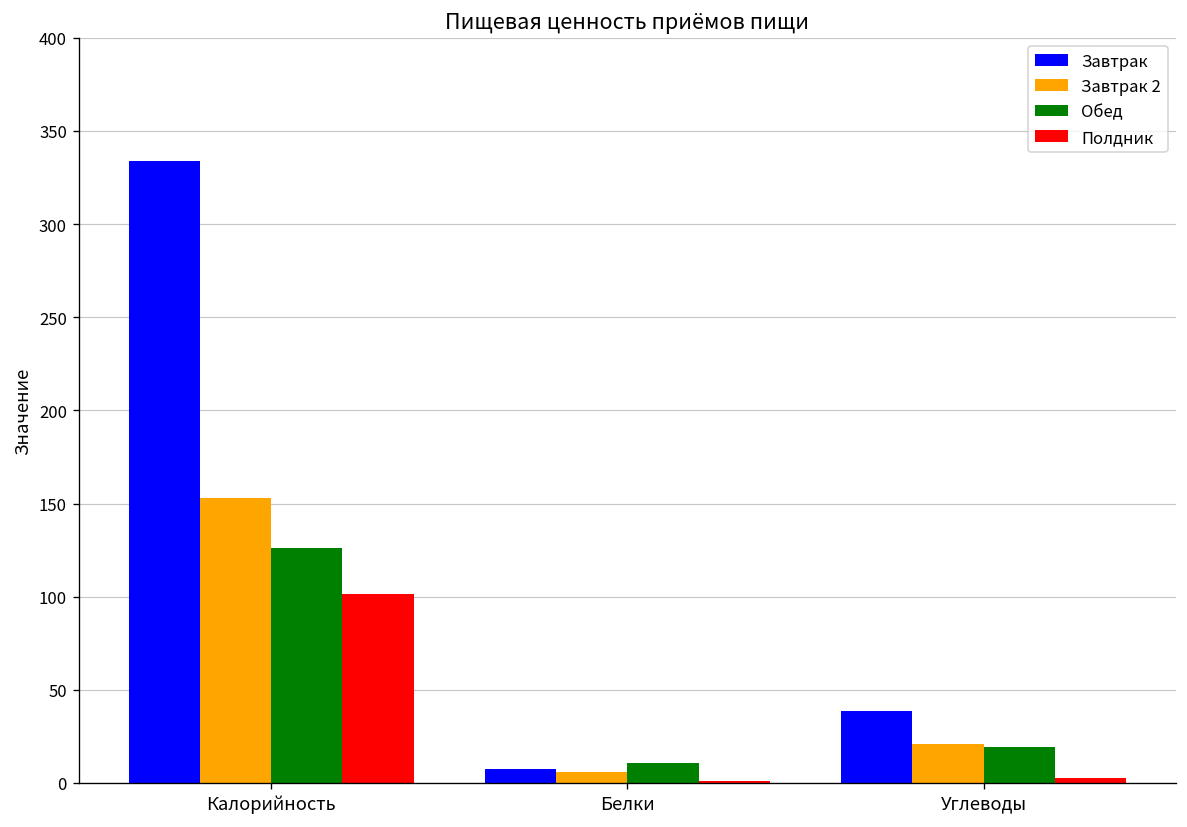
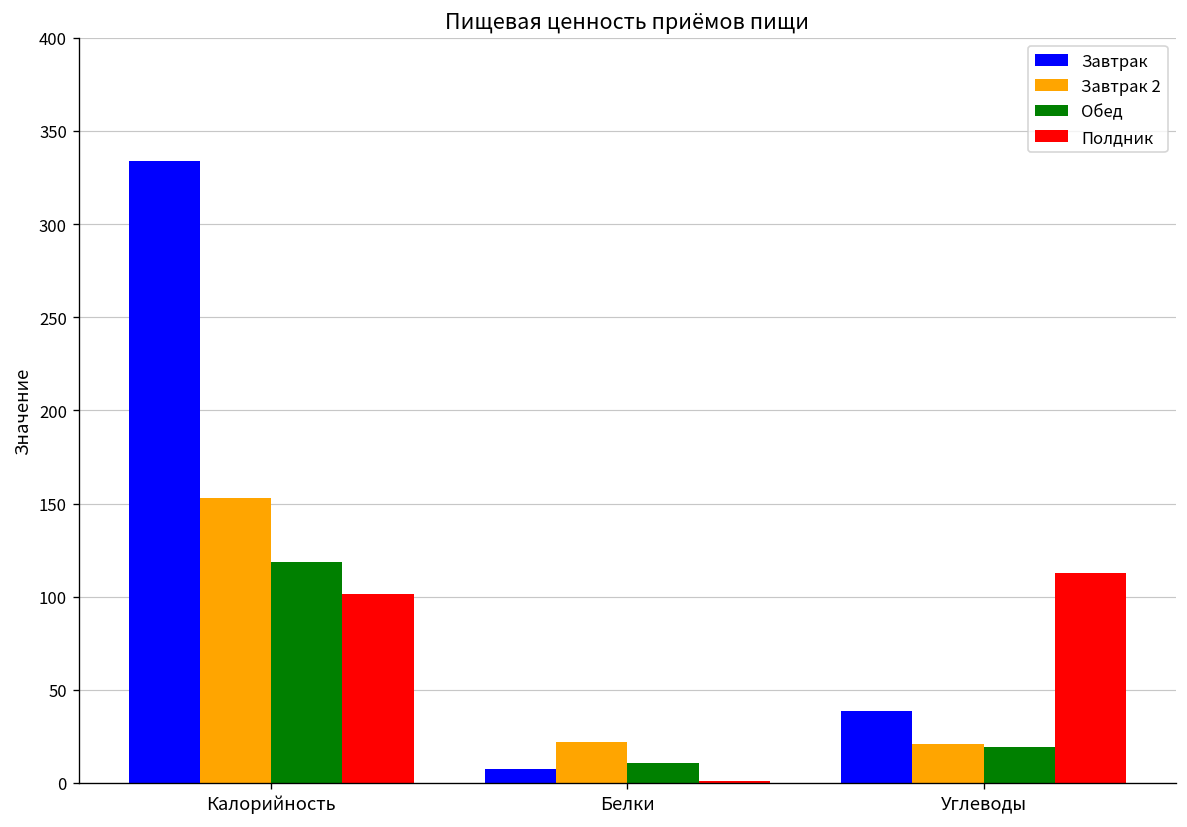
Обед, Калорийность: 126 -> 119
Завтрак 2, Белки: 6 -> 22
Полдник, Углеводы: 2 -> 112
